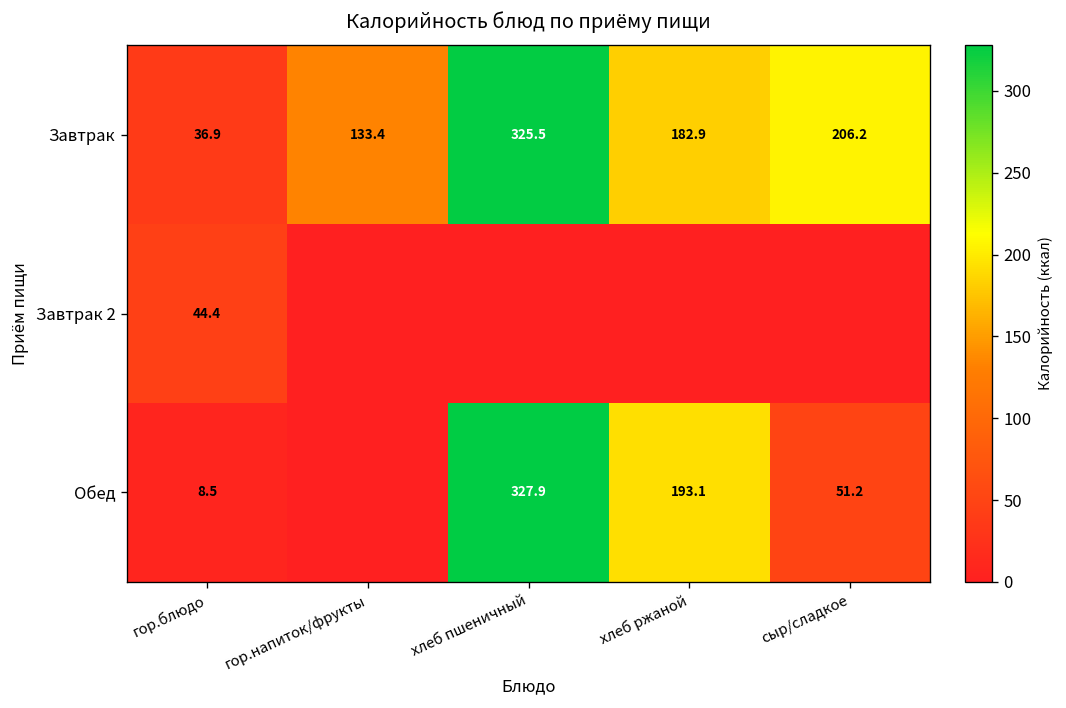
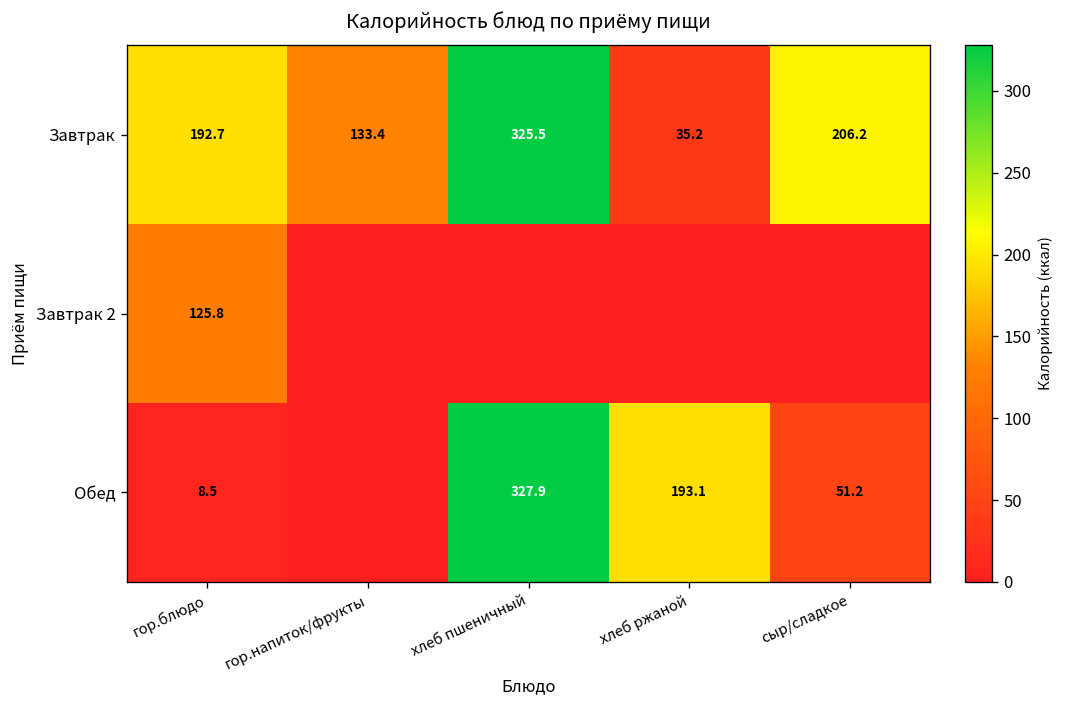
Завтрак, гор.блюдо: 36.9 -> 192.7
Завтрак, хлеб ржаной: 182.9 -> 35.2
Завтрак 2, гор.блюдо: 44.4 -> 125.8
